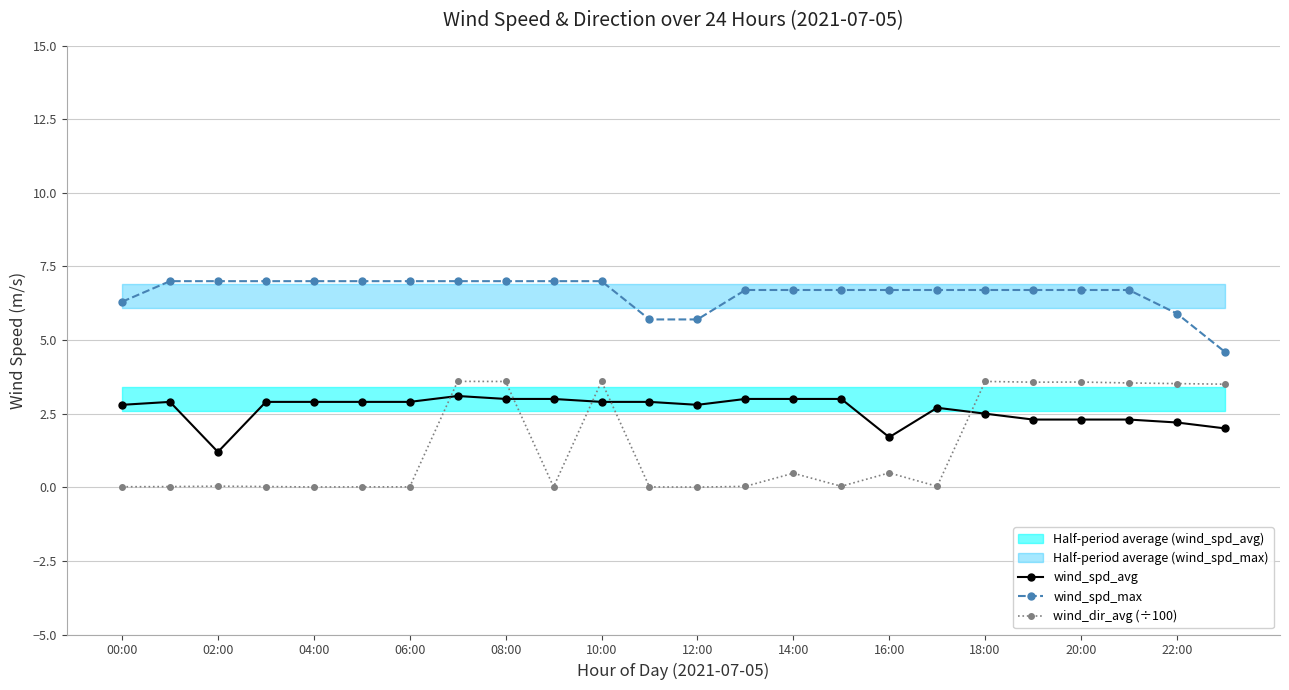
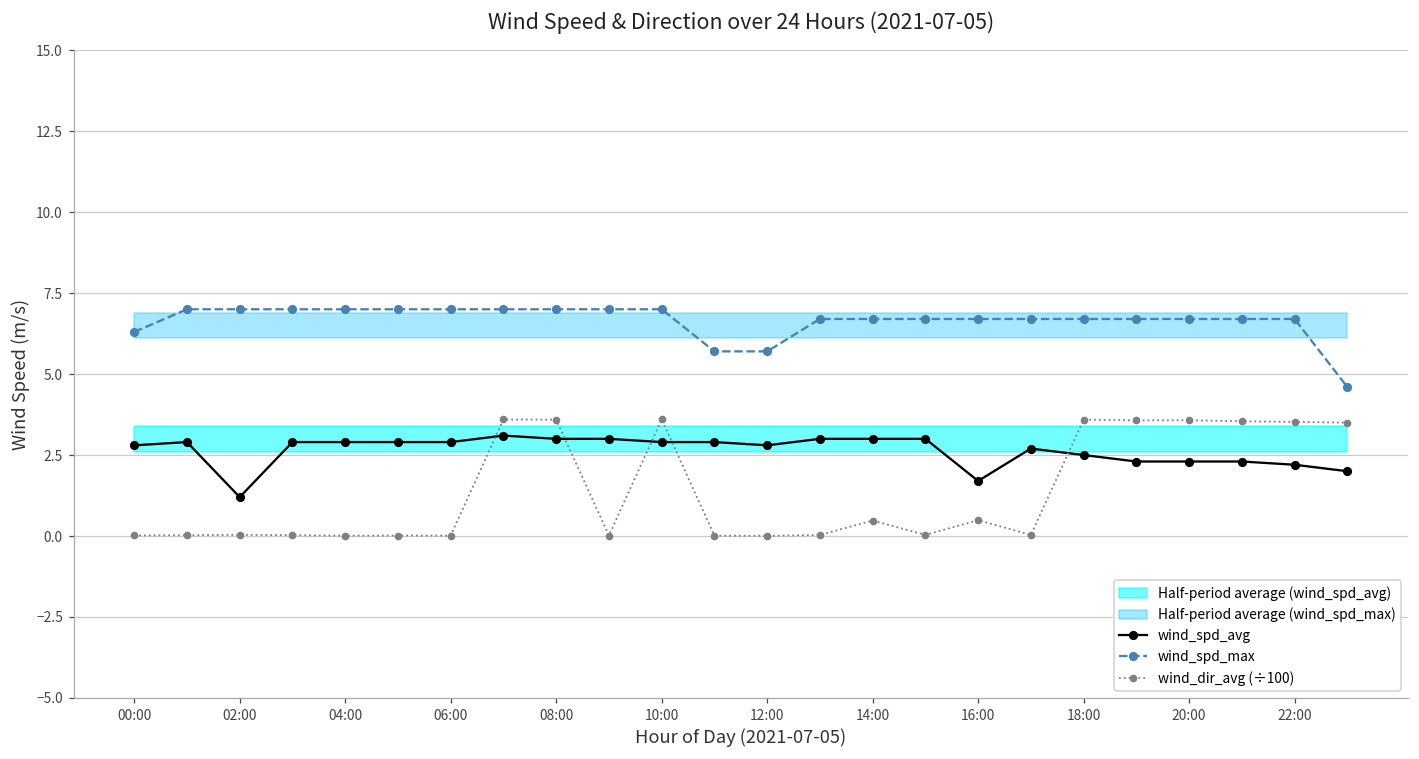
wind_spd_max, 22:00: 5.9 -> 6.7
